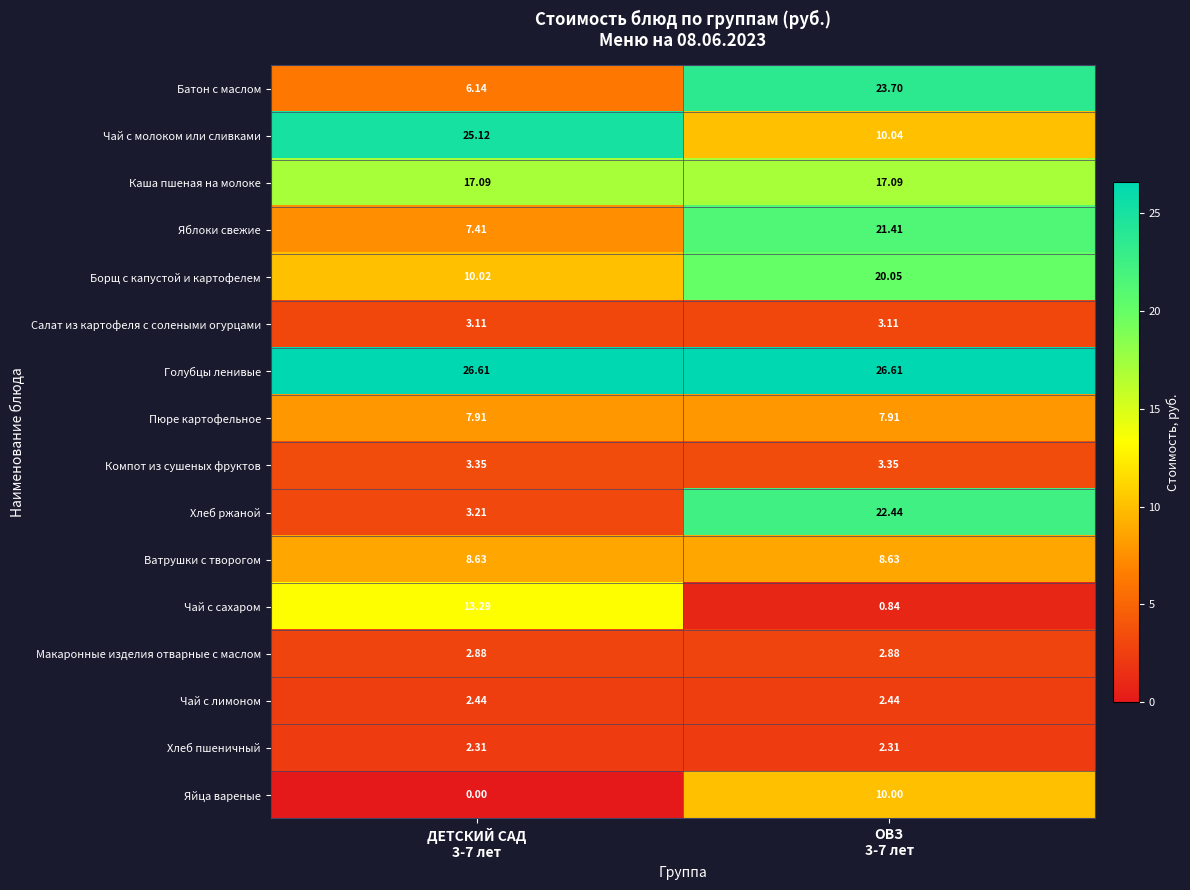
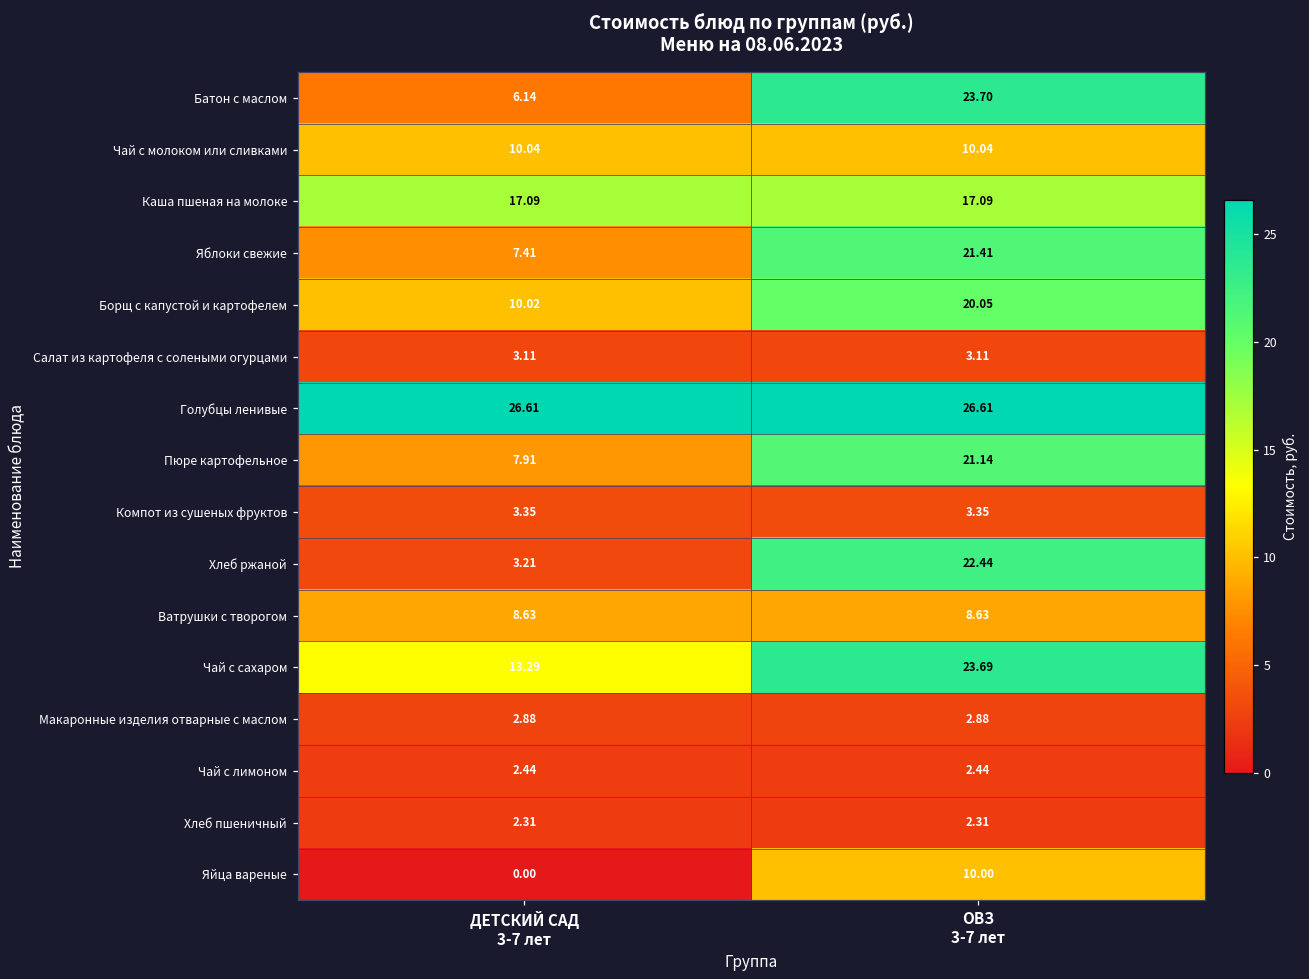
Чай с молоком или сливками, ДЕТСКИЙ САД 3-7 лет: 25.12 -> 10.04
Пюре картофельное, ОВЗ 3-7 лет: 7.91 -> 21.14
Чай с сахаром, ОВЗ 3-7 лет: 0.84 -> 23.69
